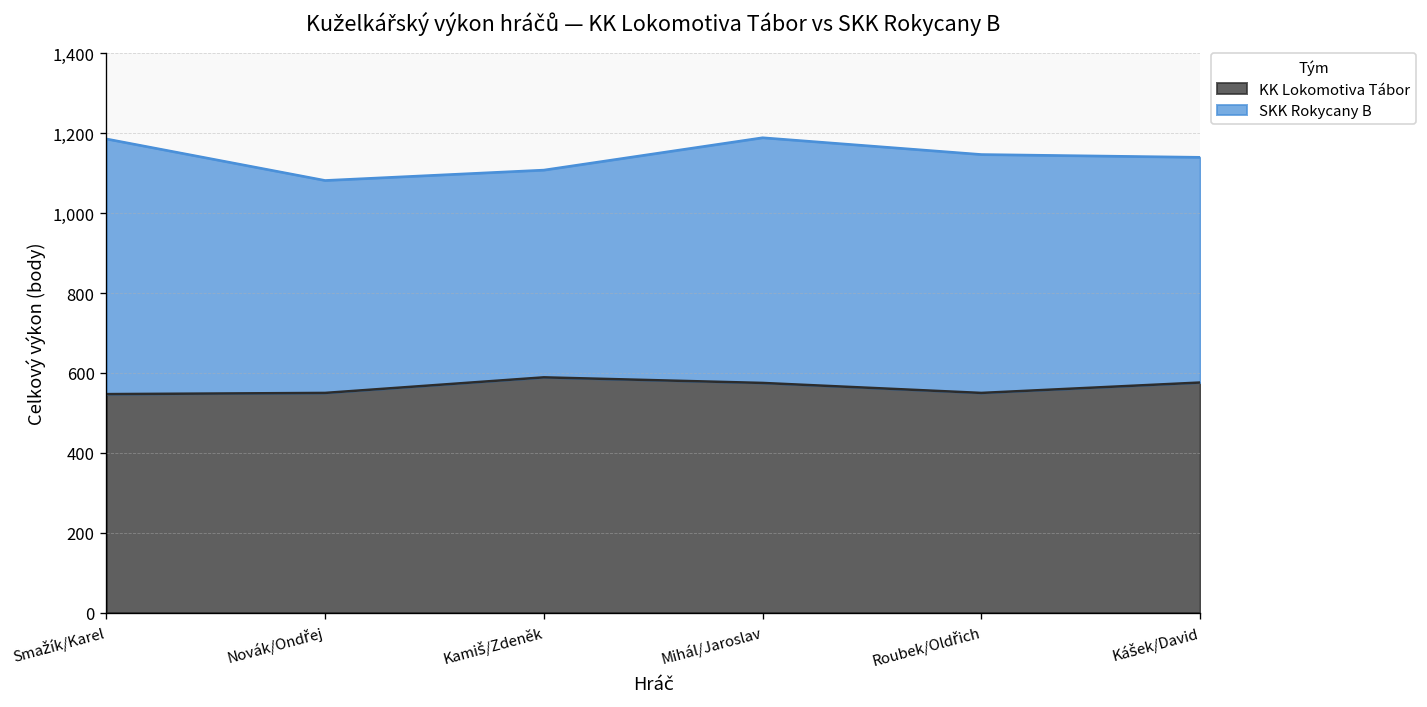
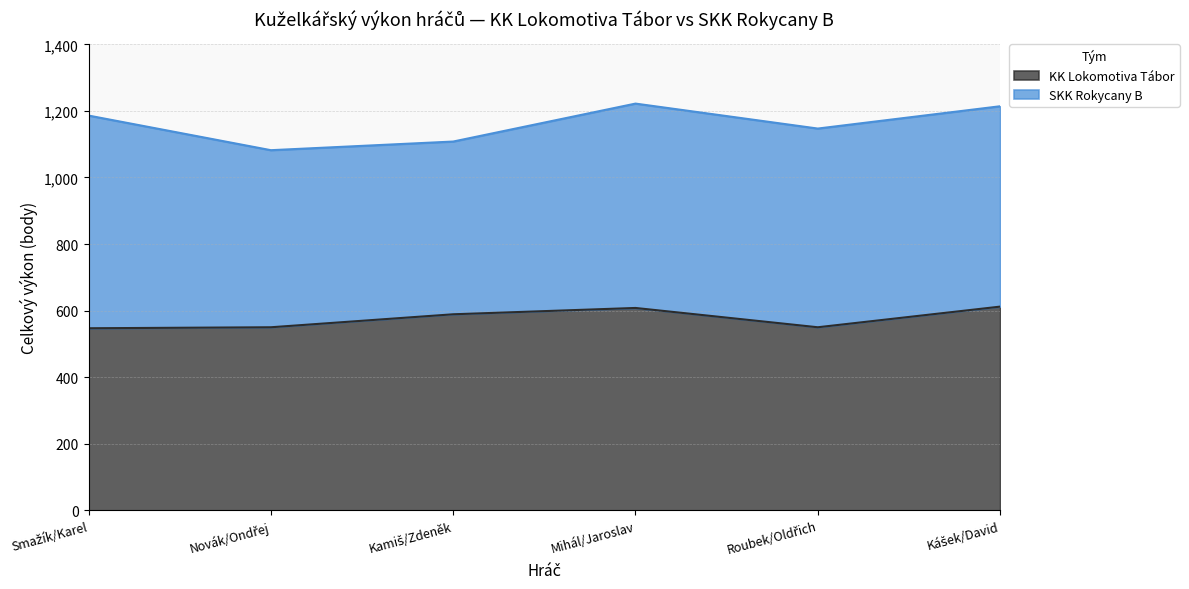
KK Lokomotiva Tábor, Mihál/Jaroslav: 580 -> 610
KK Lokomotiva Tábor, Kášek/David: 580 -> 610
SKK Rokycany B, Kášek/David: 560 -> 600
